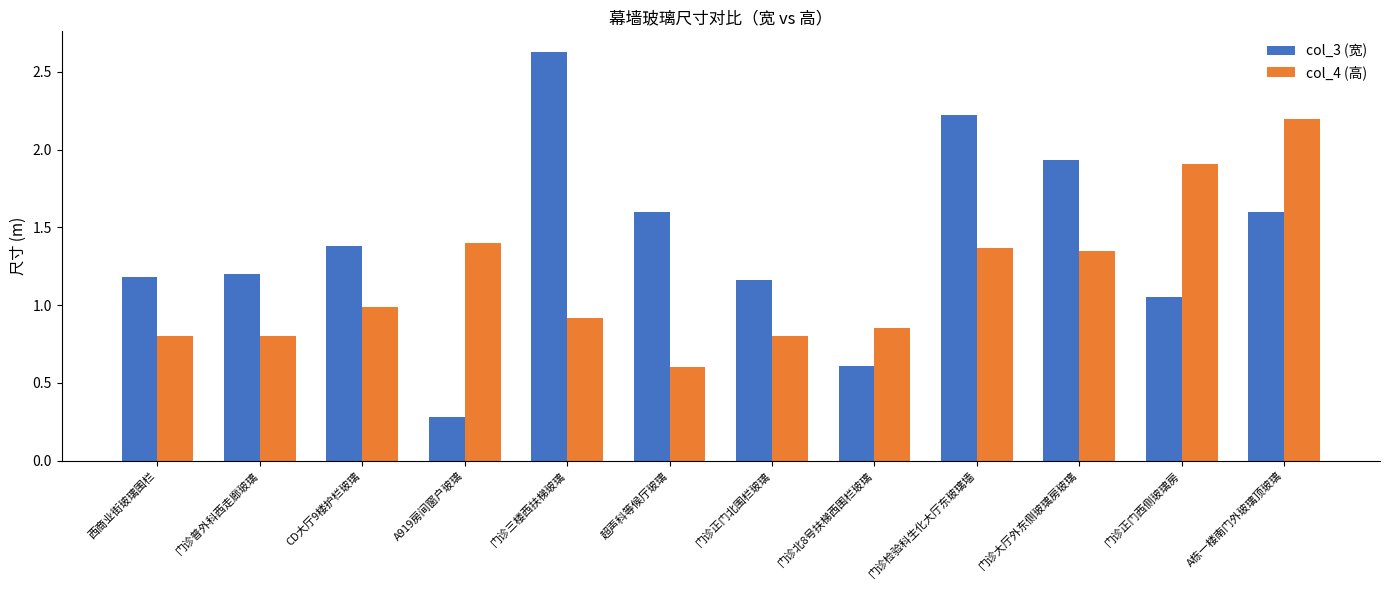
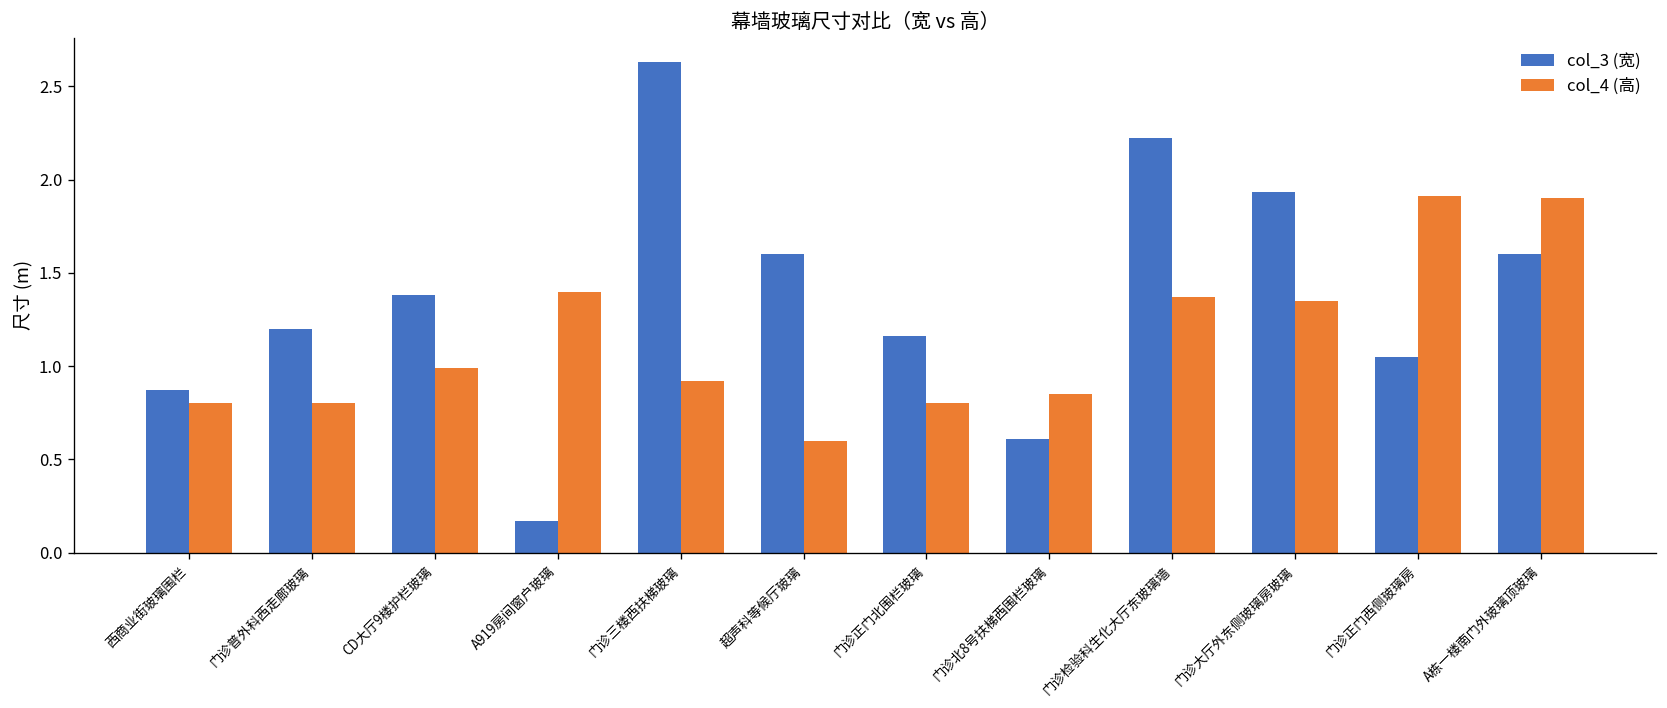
col_3 (宽), 西商业街玻璃围栏: 1.18 -> 0.87
col_3 (宽), A919房间窗户玻璃: 0.28 -> 0.17
col_4 (高), A栋一楼南门外玻璃顶玻璃: 2.2 -> 1.9
